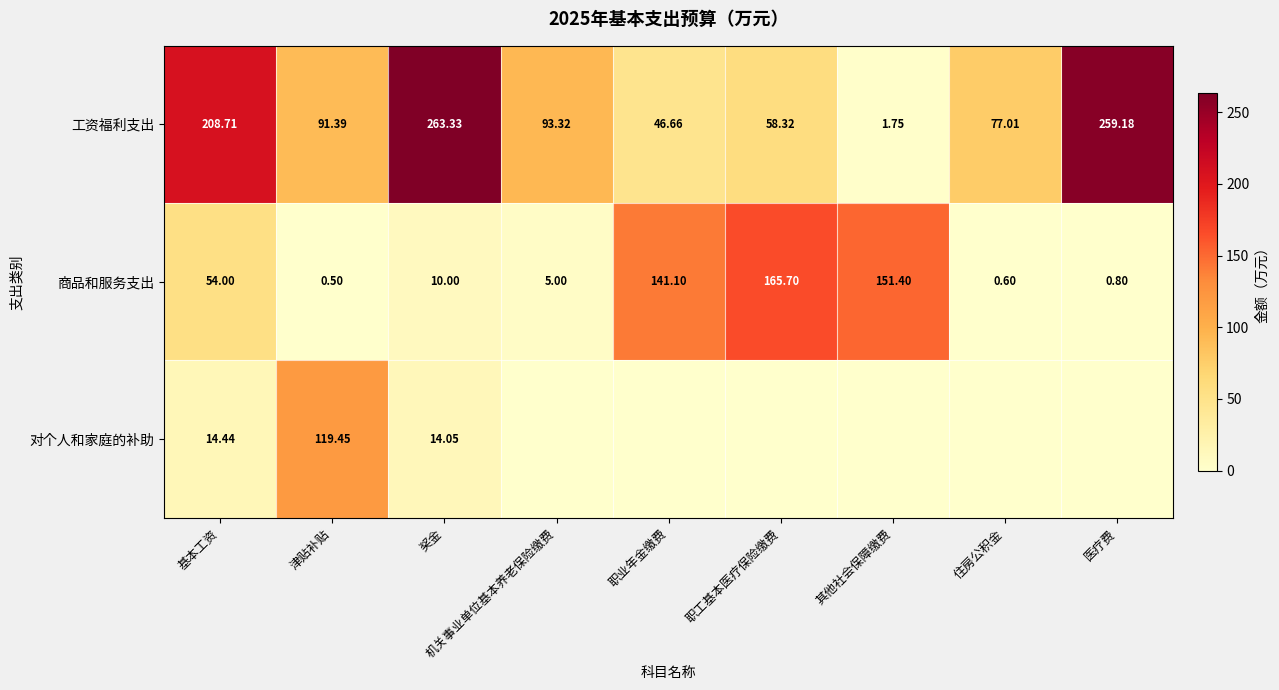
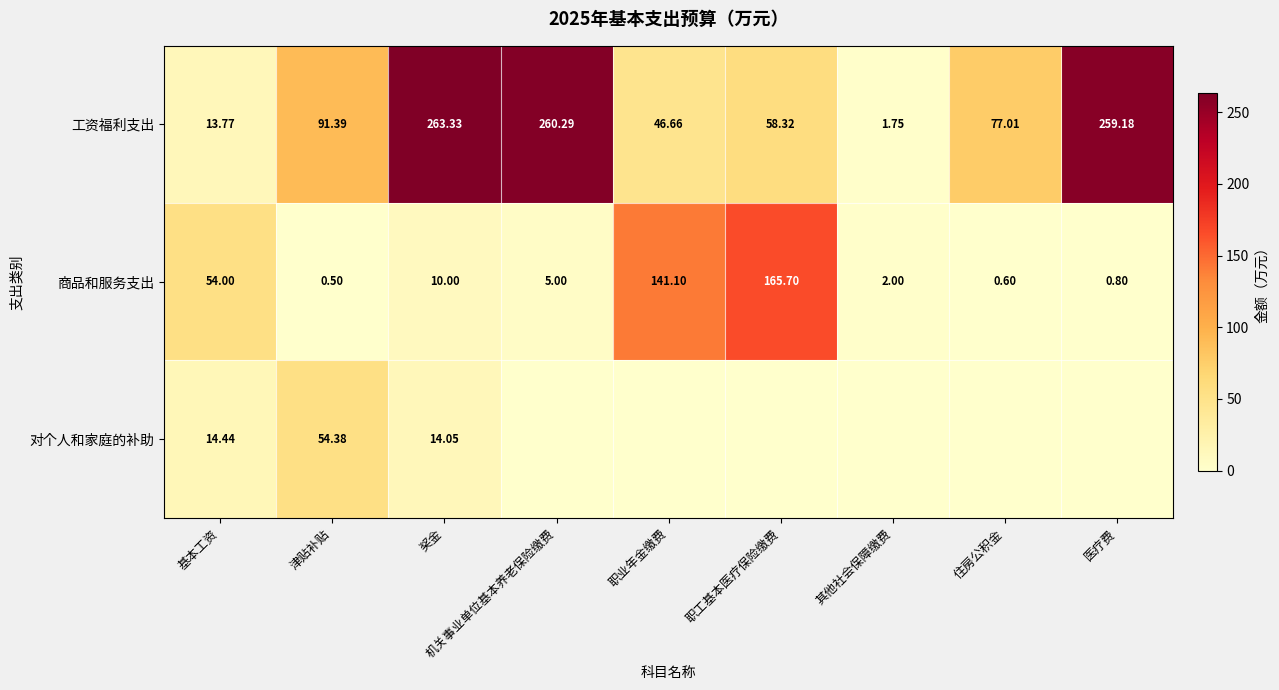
工资福利支出, 基本工资: 208.71 -> 13.77
工资福利支出, 机关事业单位基本养老保险缴费: 93.32 -> 260.29
商品和服务支出, 其他社会保障缴费: 151.40 -> 2.00
对个人和家庭的补助, 津贴补贴: 119.45 -> 54.38
